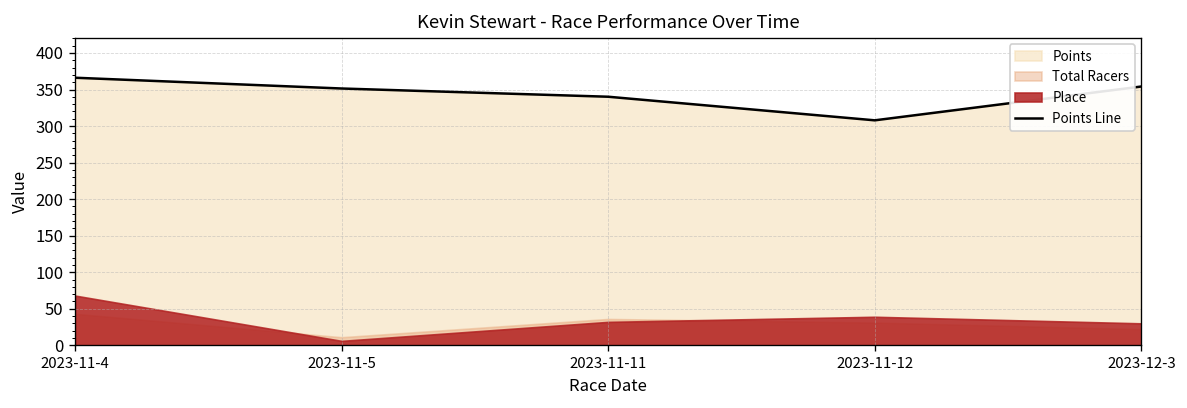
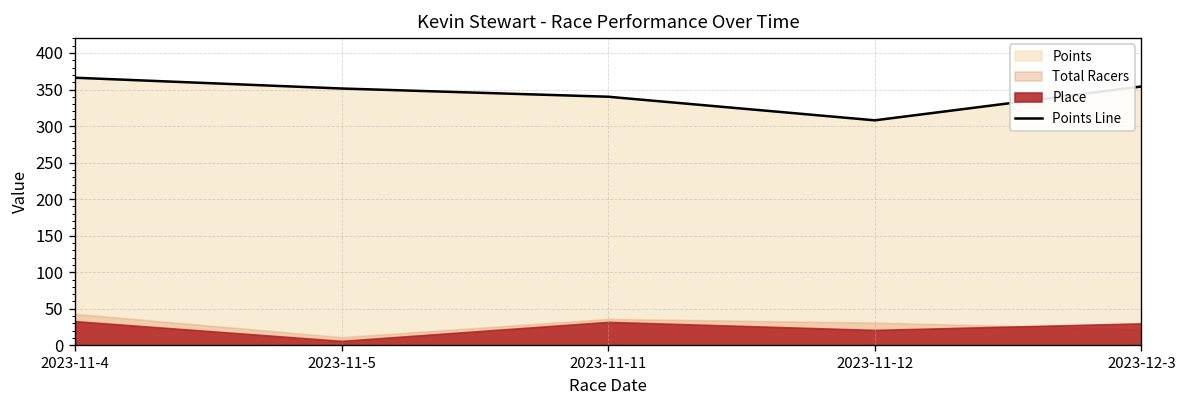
Place, 2023-11-4: 70 -> 30
Place, 2023-11-12: 40 -> 20
